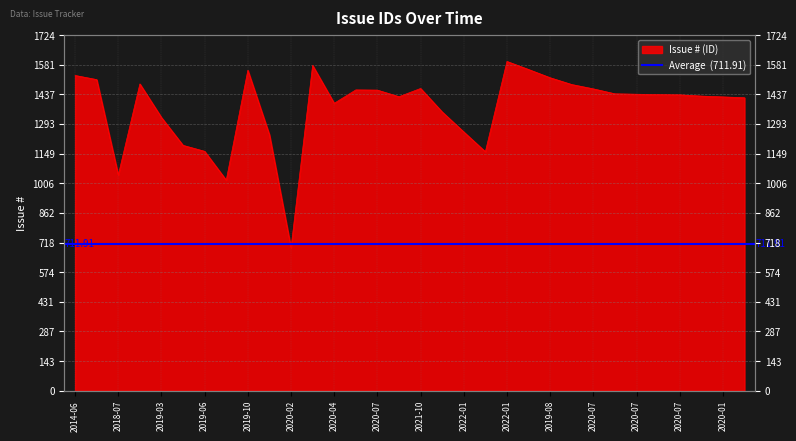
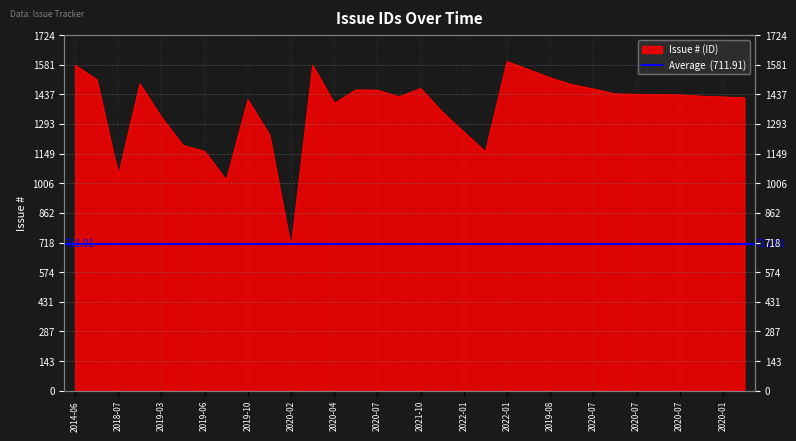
2014-06: 1530 -> 1580
2019-10: 1550 -> 1410
